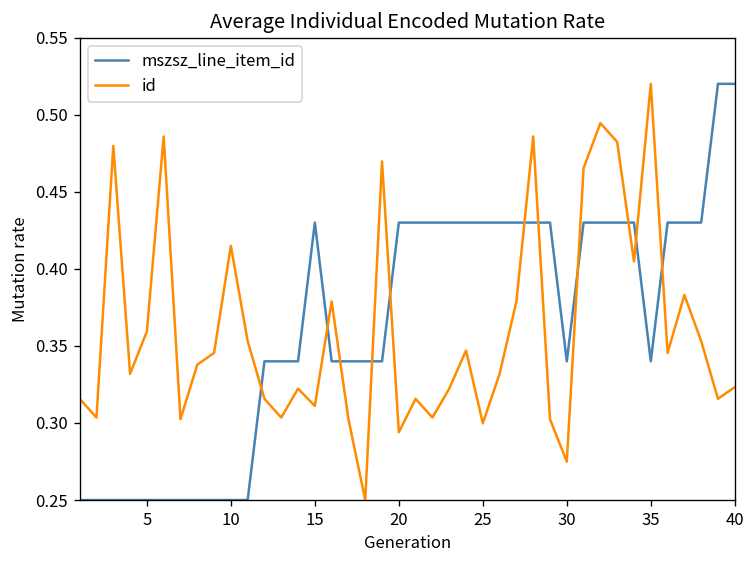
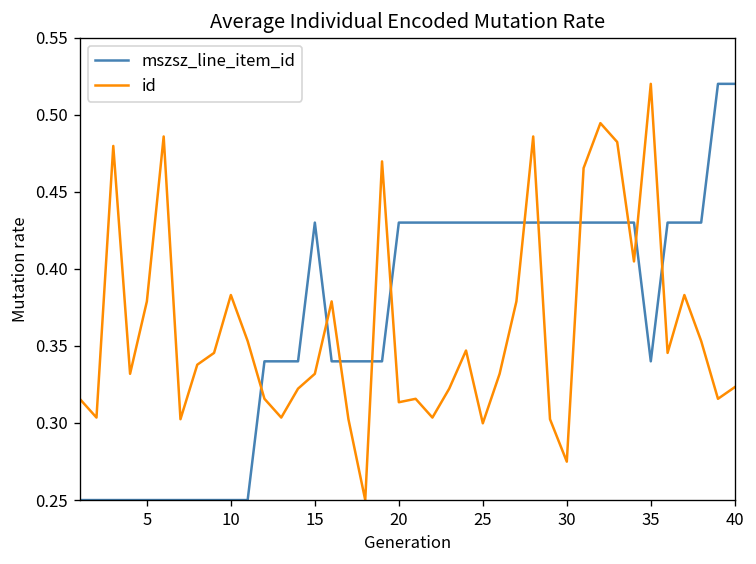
id, 5: 0.359 -> 0.379
id, 10: 0.415 -> 0.383
id, 15: 0.311 -> 0.332
id, 20: 0.294 -> 0.313
mszsz_line_item_id, 30: 0.340 -> 0.430
